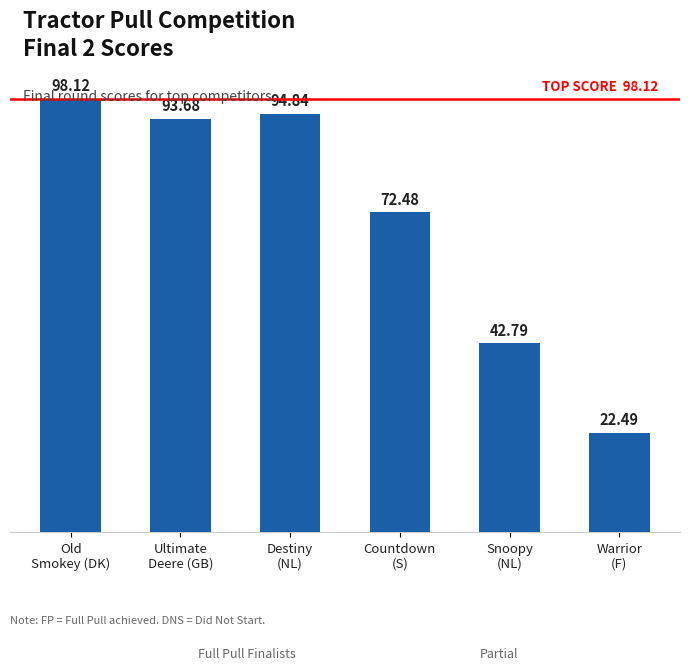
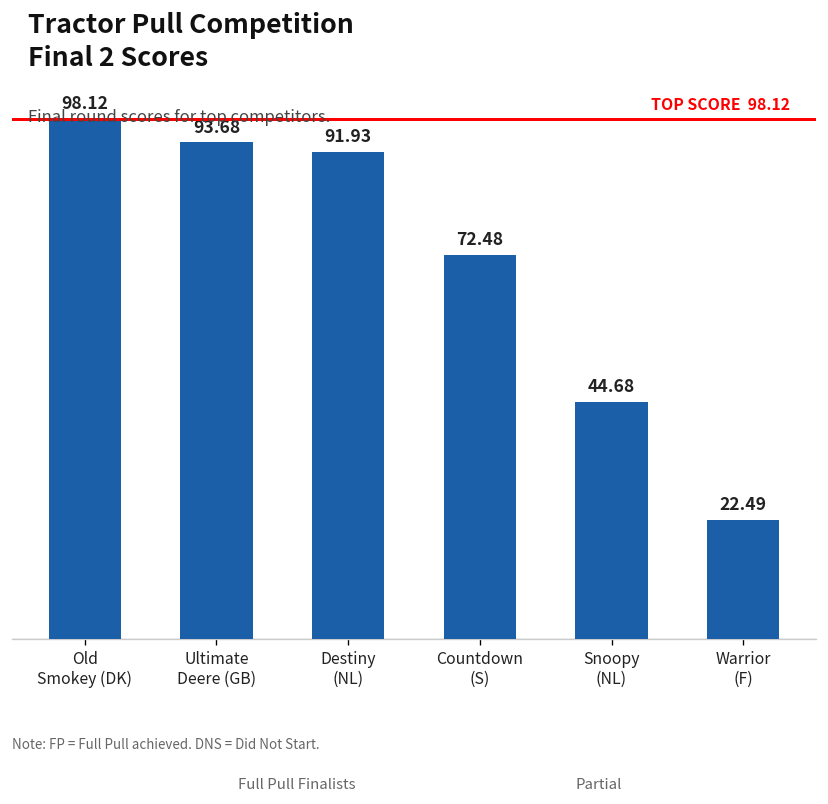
Destiny (NL): 94.84 -> 91.93
Snoopy (NL): 42.79 -> 44.68
